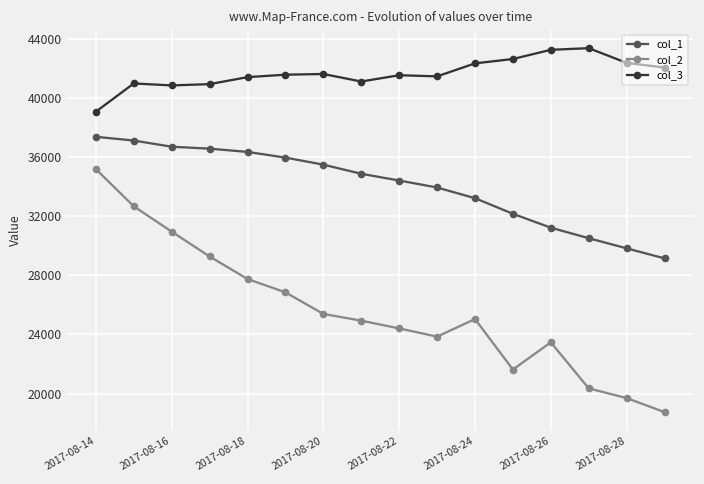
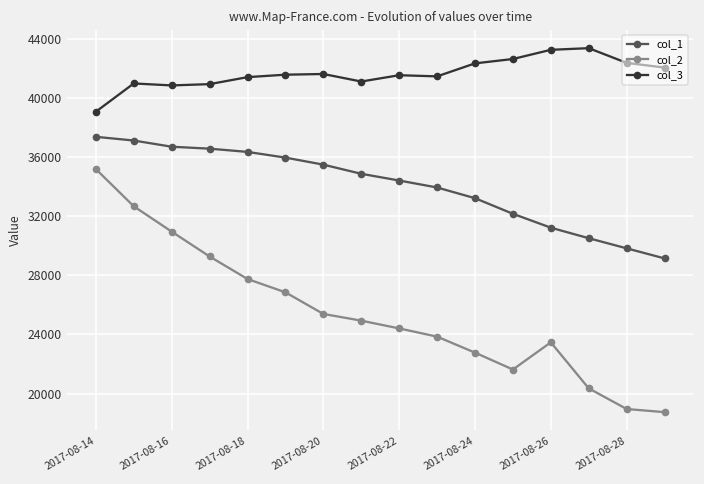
col_2, 2017-08-24: 25000 -> 22800
col_2, 2017-08-28: 19700 -> 19000
